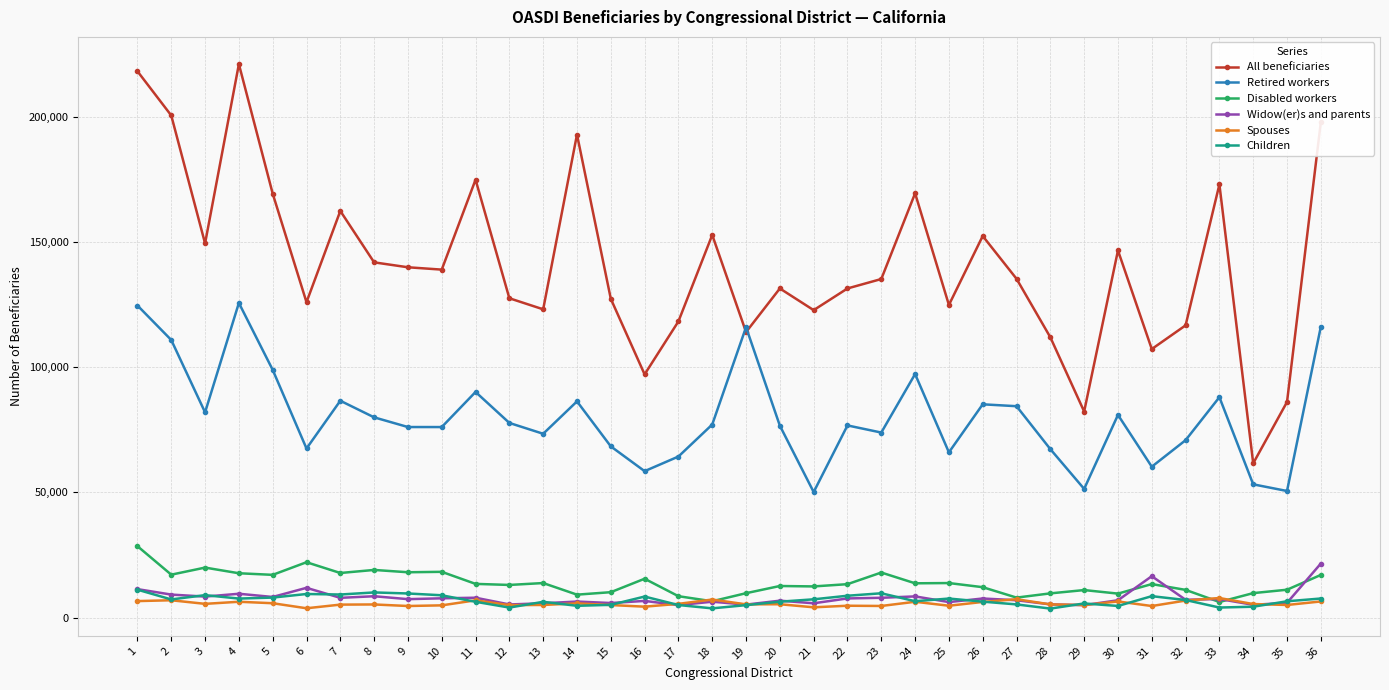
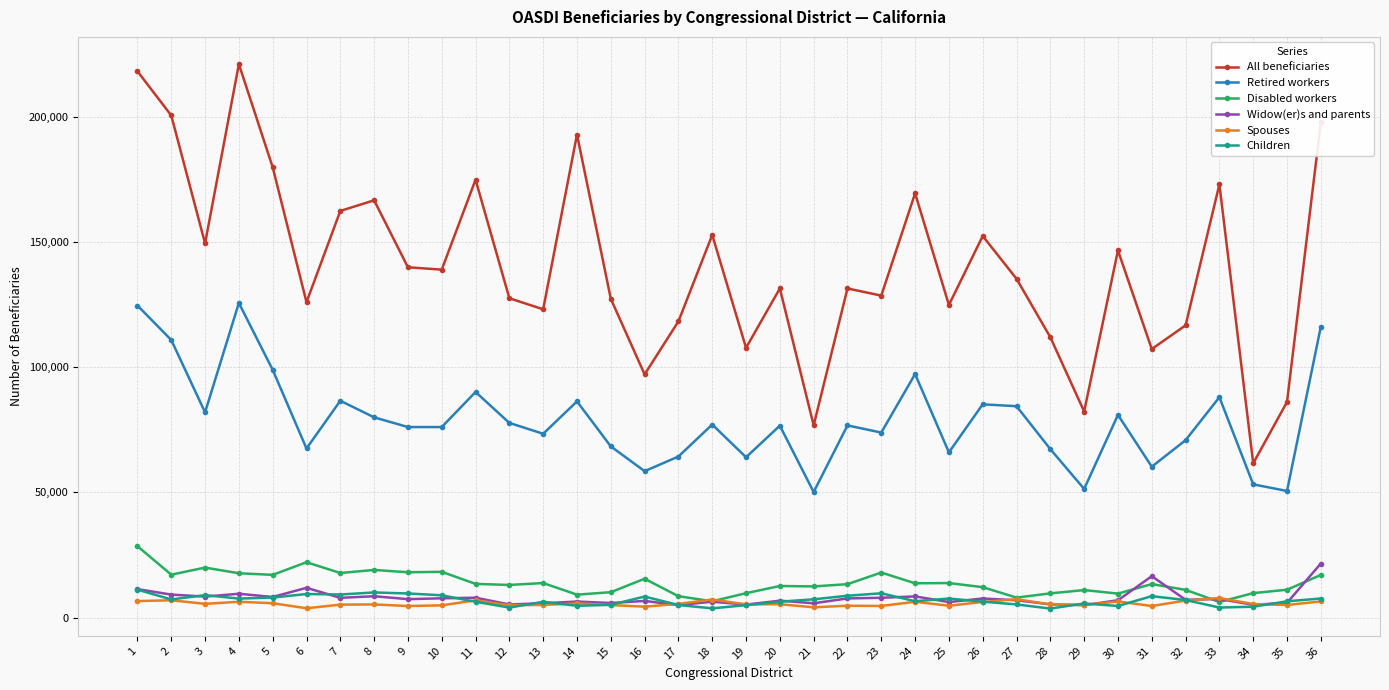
All beneficiaries, 5: 169,000 -> 180,000
All beneficiaries, 8: 142,000 -> 167,000
All beneficiaries, 19: 114,000 -> 108,000
Retired workers, 19: 116,000 -> 64,000
All beneficiaries, 21: 123,000 -> 77,000
All beneficiaries, 23: 135,000 -> 129,000
